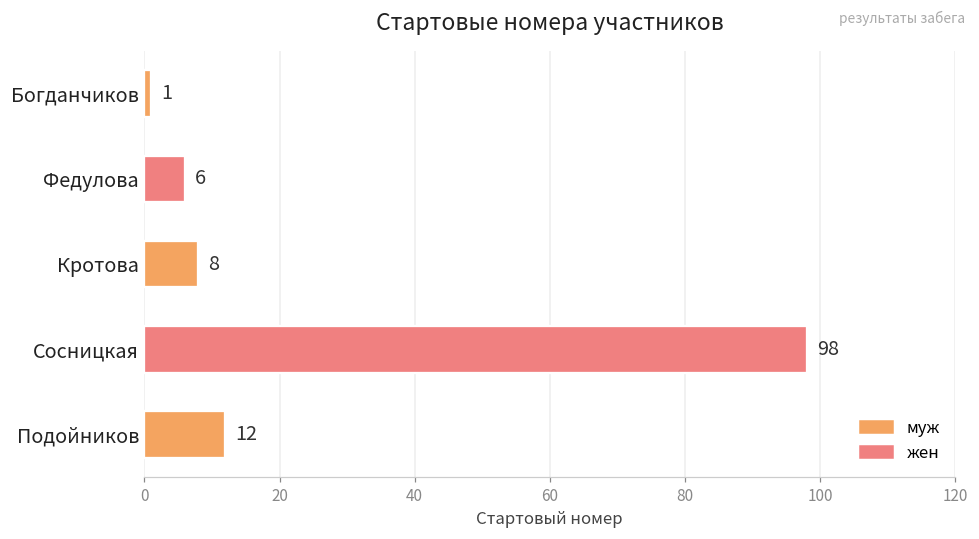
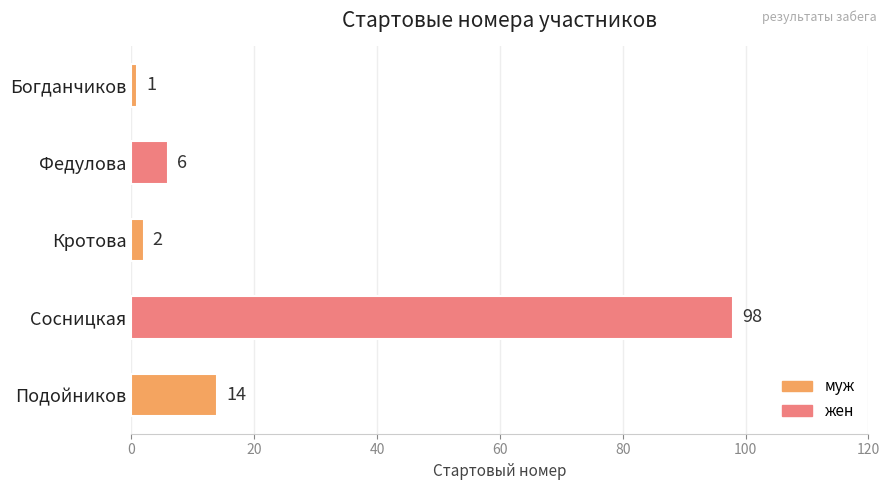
Кротова: 8 -> 2
Подойников: 12 -> 14
